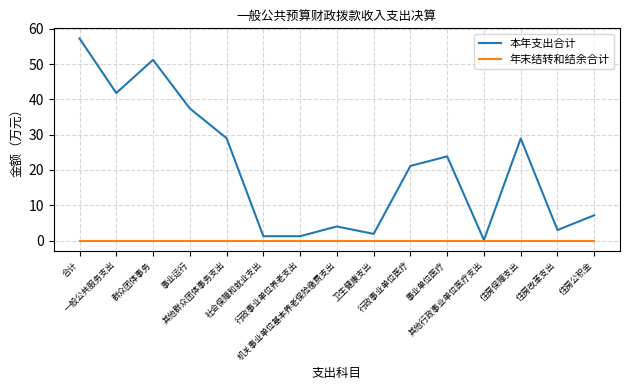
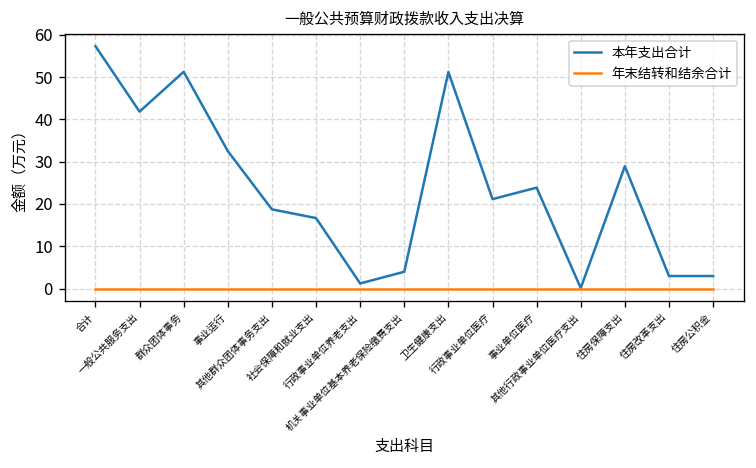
本年支出合计, 事业运行: 37 -> 33
本年支出合计, 其他群众团体事务支出: 29 -> 19
本年支出合计, 社会保障和就业支出: 1 -> 17
本年支出合计, 卫生健康支出: 2 -> 51
本年支出合计, 住房公积金: 7 -> 3
